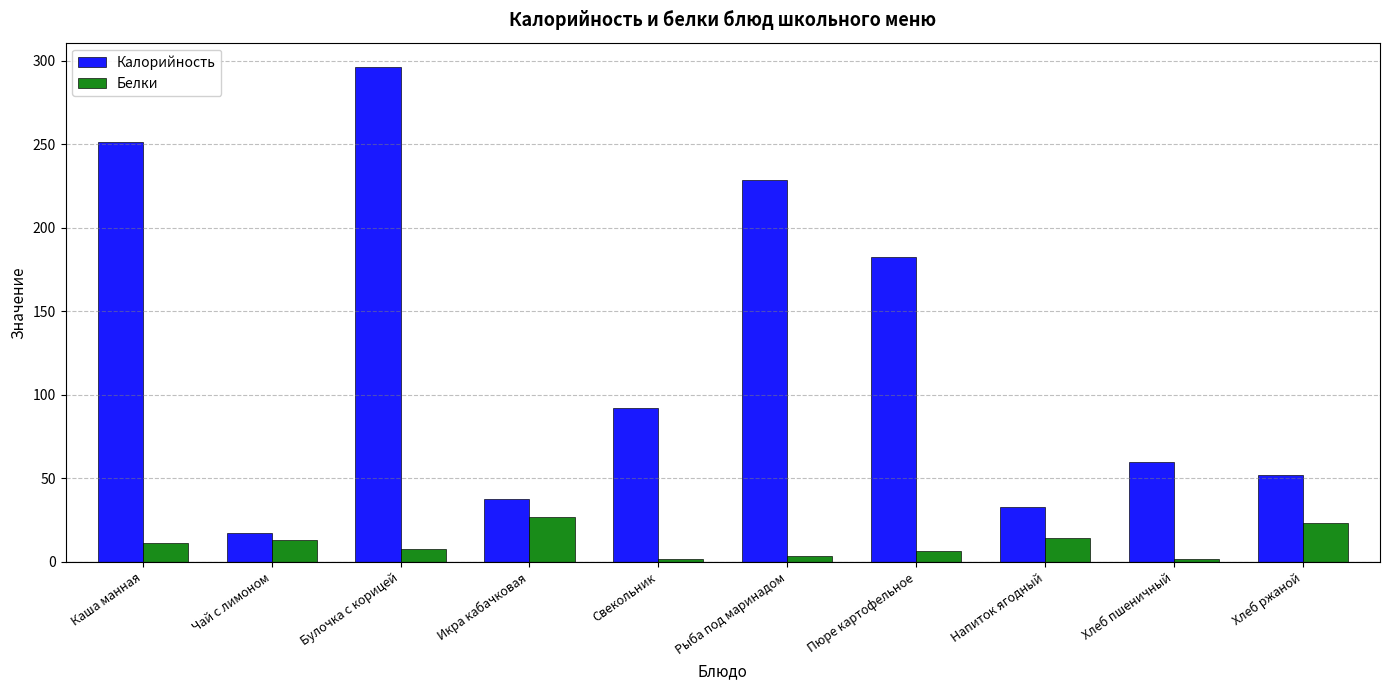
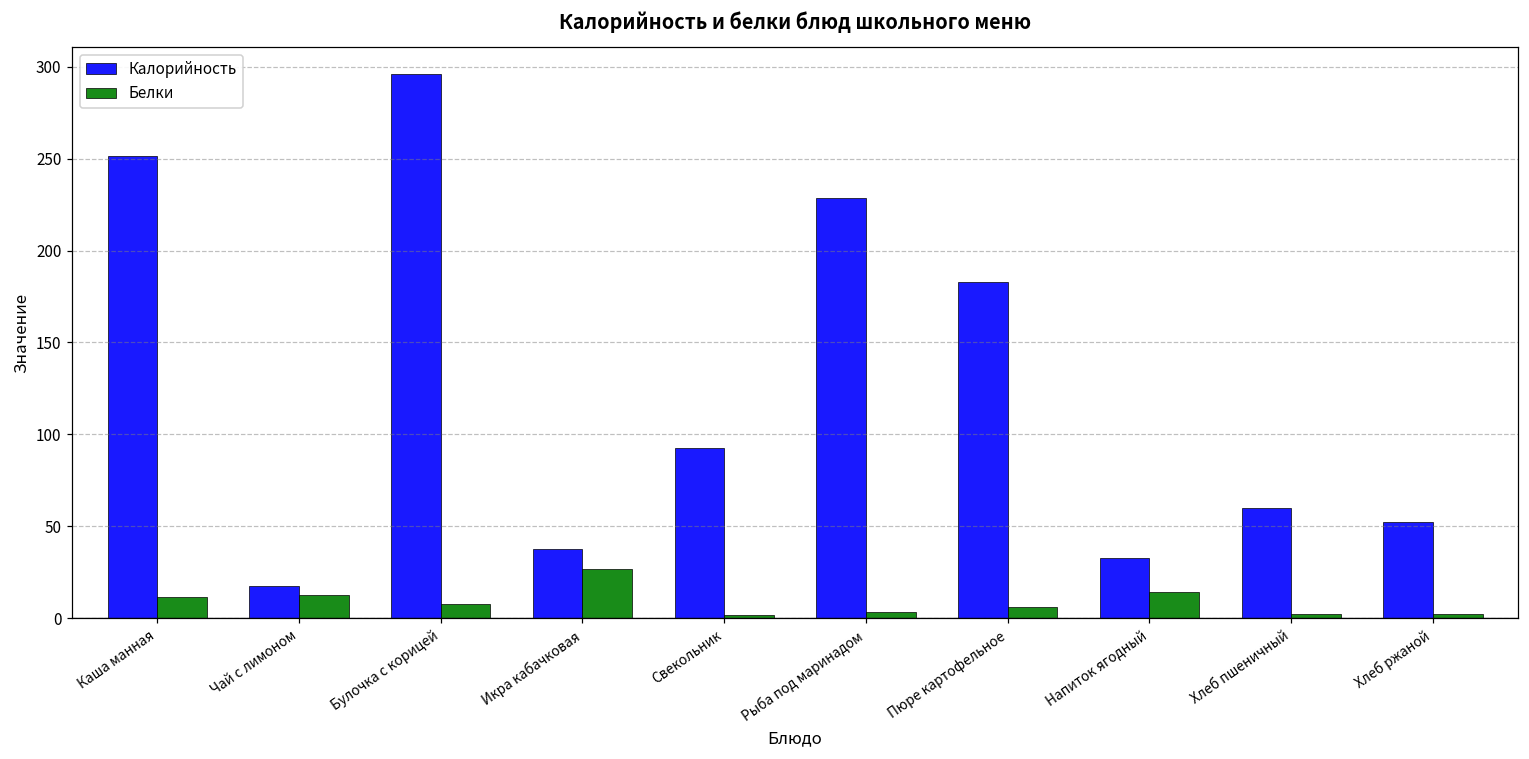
Белки, Хлеб ржаной: 23 -> 2
